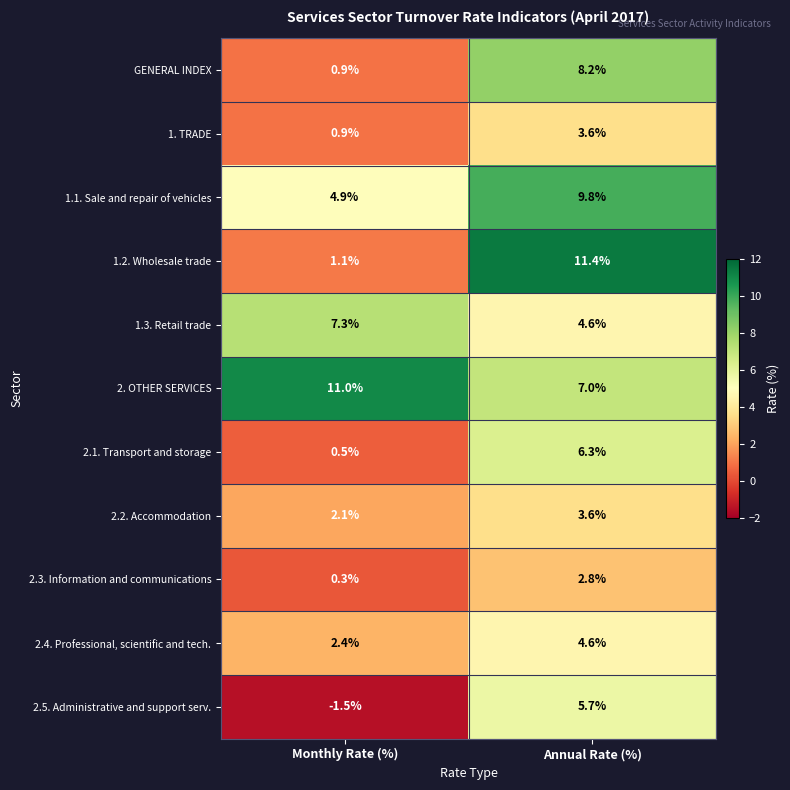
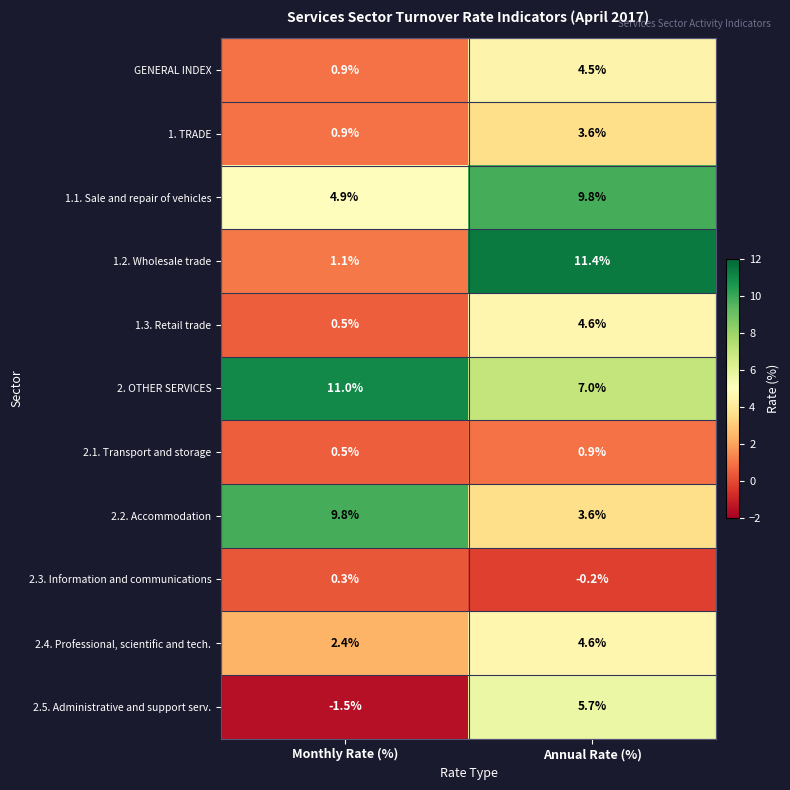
GENERAL INDEX, Annual Rate (%): 8.2% -> 4.5%
1.3. Retail trade, Monthly Rate (%): 7.3% -> 0.5%
2.1. Transport and storage, Annual Rate (%): 6.3% -> 0.9%
2.2. Accommodation, Monthly Rate (%): 2.1% -> 9.8%
2.3. Information and communications, Annual Rate (%): 2.8% -> -0.2%
